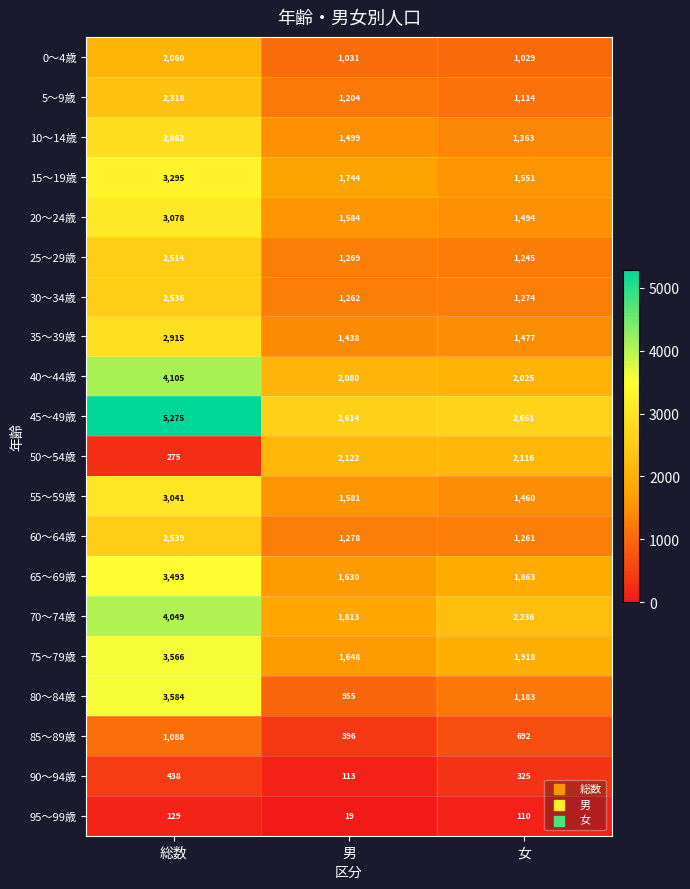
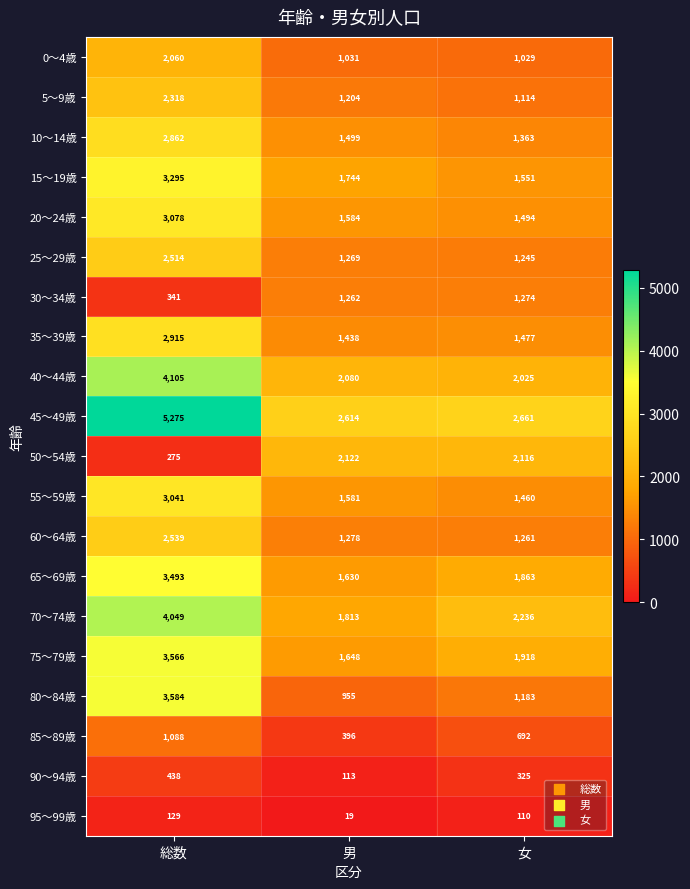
30～34歳, 総数: 2,536 -> 341
